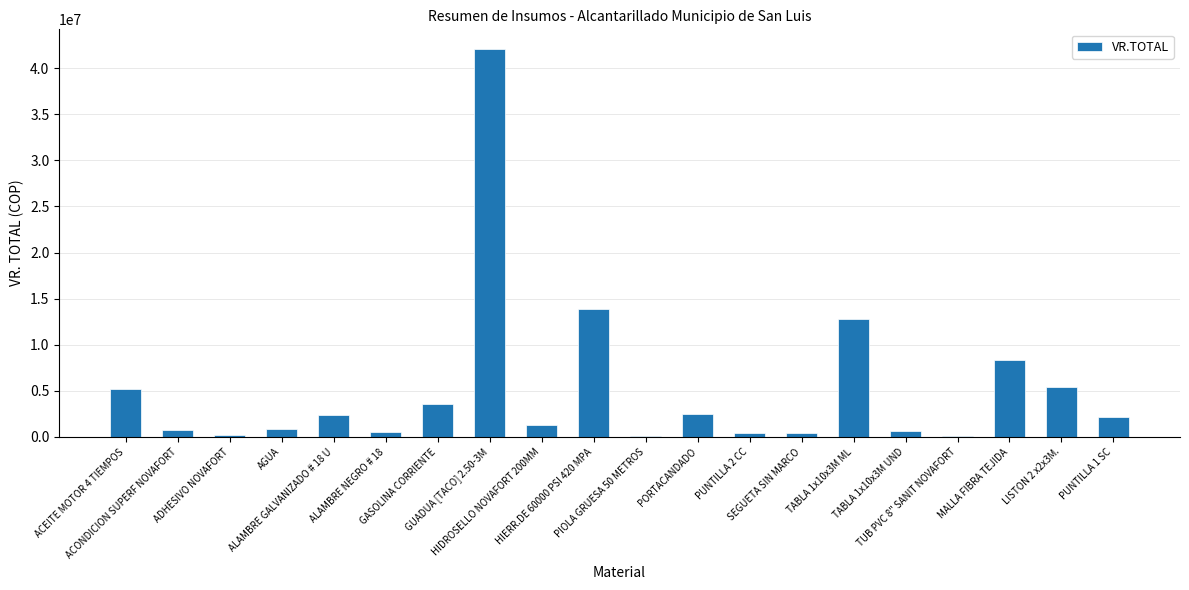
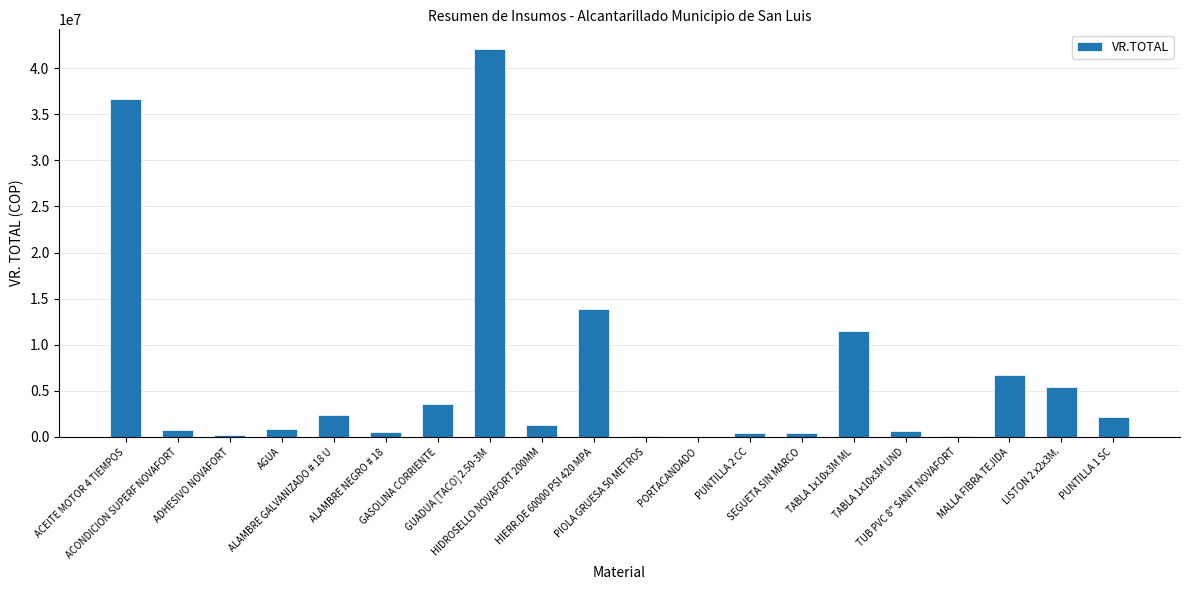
ACEITE MOTOR 4 TIEMPOS: 5000000 -> 37000000
PORTACANDADO: 2000000 -> 0
TABLA 1x10x3M ML: 13000000 -> 11000000
MALLA FIBRA TEJIDA: 8000000 -> 7000000
